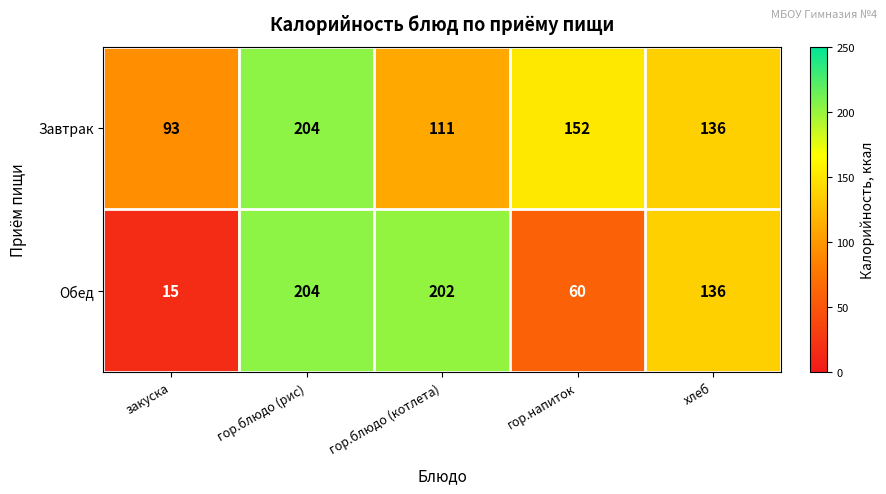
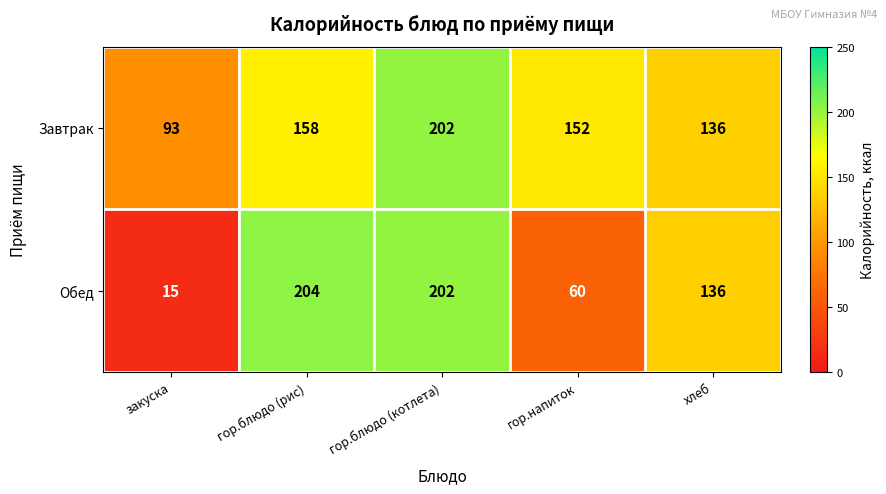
Завтрак, гор.блюдо (рис): 204 -> 158
Завтрак, гор.блюдо (котлета): 111 -> 202
